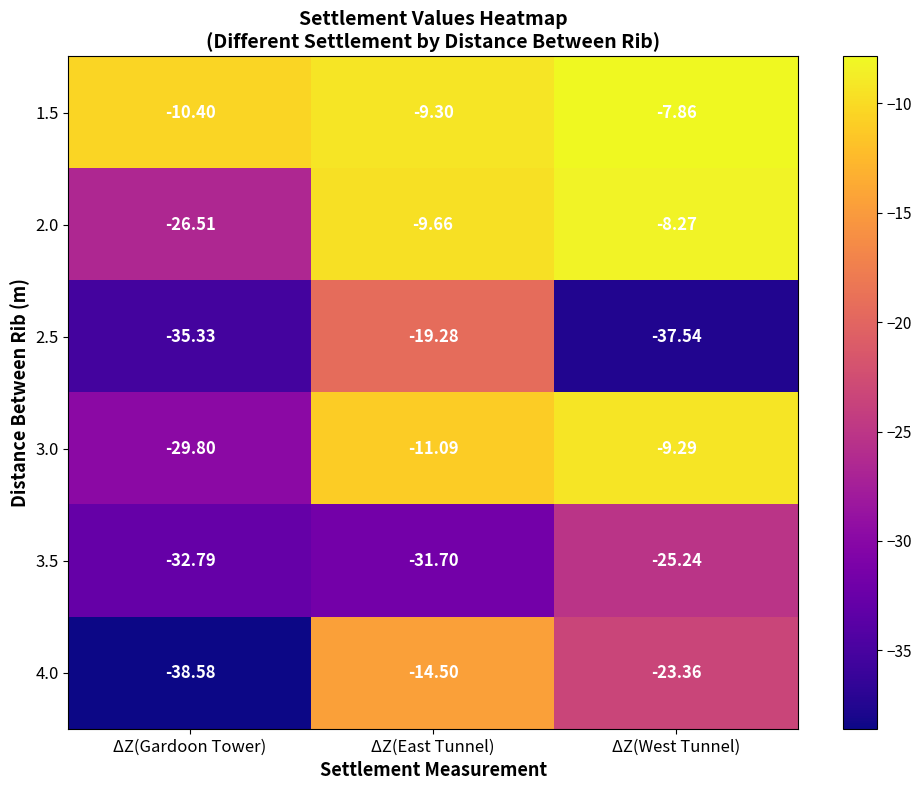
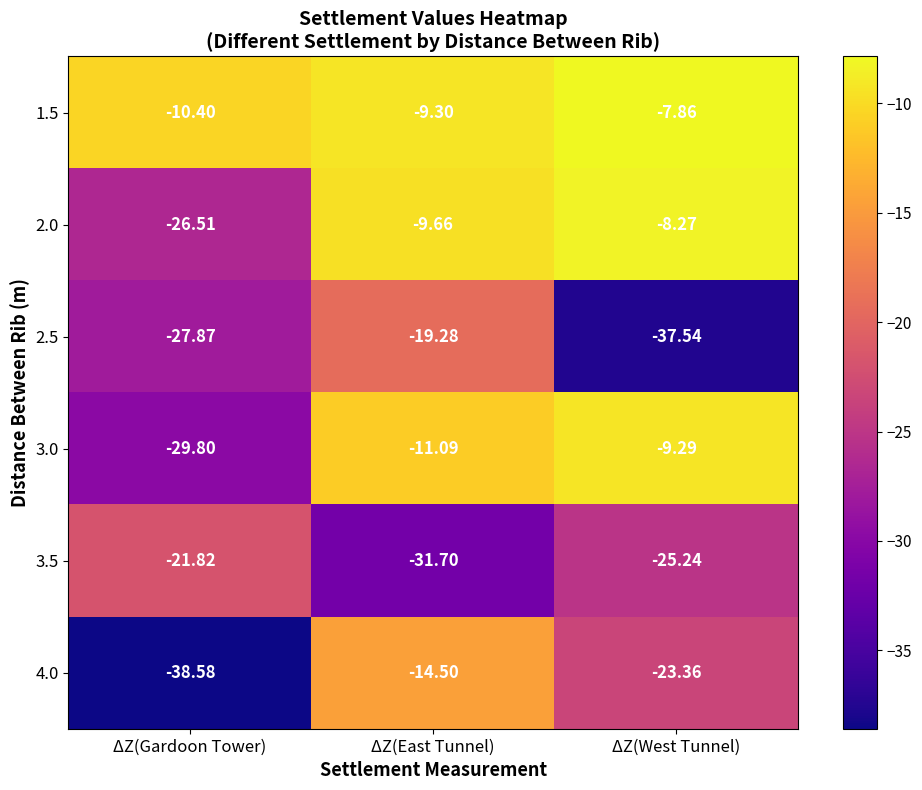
2.5, ΔZ(Gardoon Tower): -35.33 -> -27.87
3.5, ΔZ(Gardoon Tower): -32.79 -> -21.82
